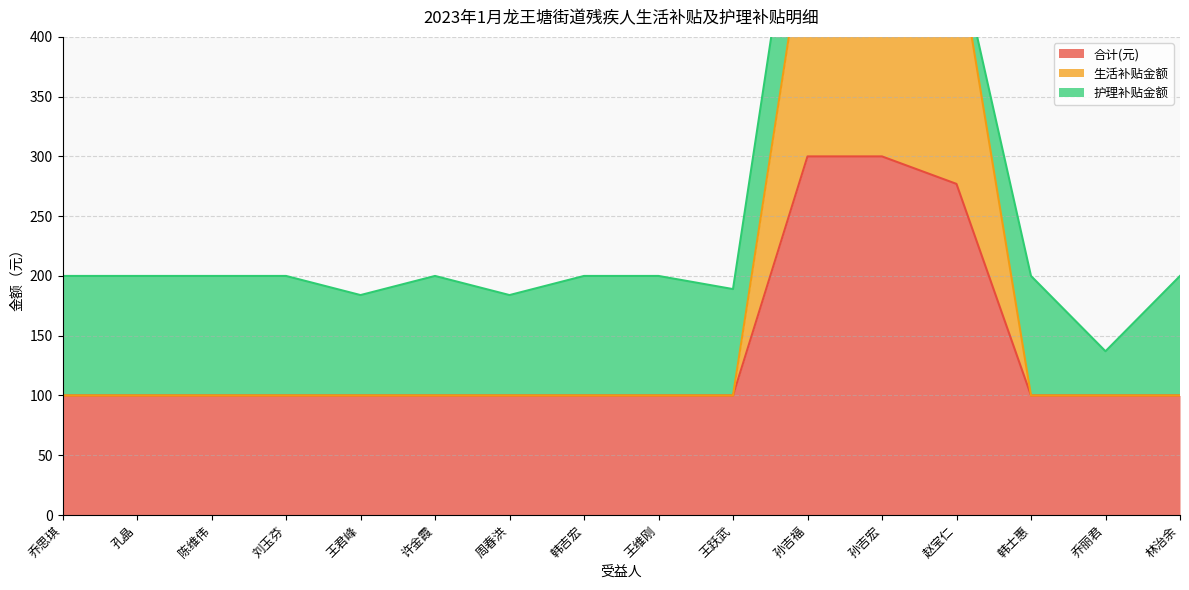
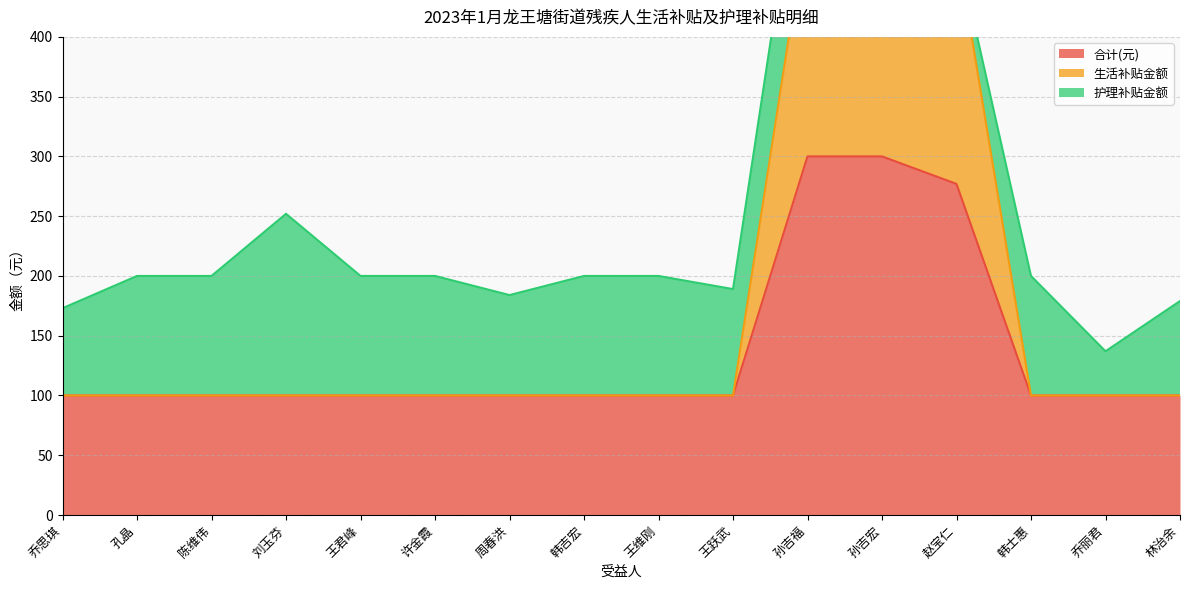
护理补贴金额, 乔思琪: 100 -> 73
护理补贴金额, 刘玉芬: 100 -> 152
护理补贴金额, 王君峰: 84 -> 100
护理补贴金额, 林治余: 100 -> 79
